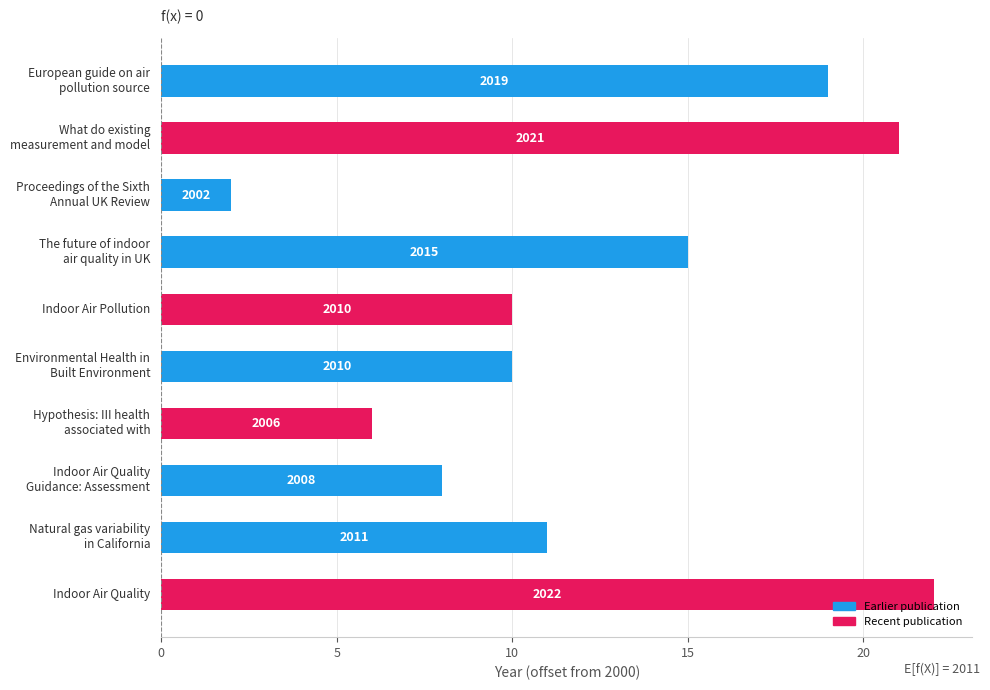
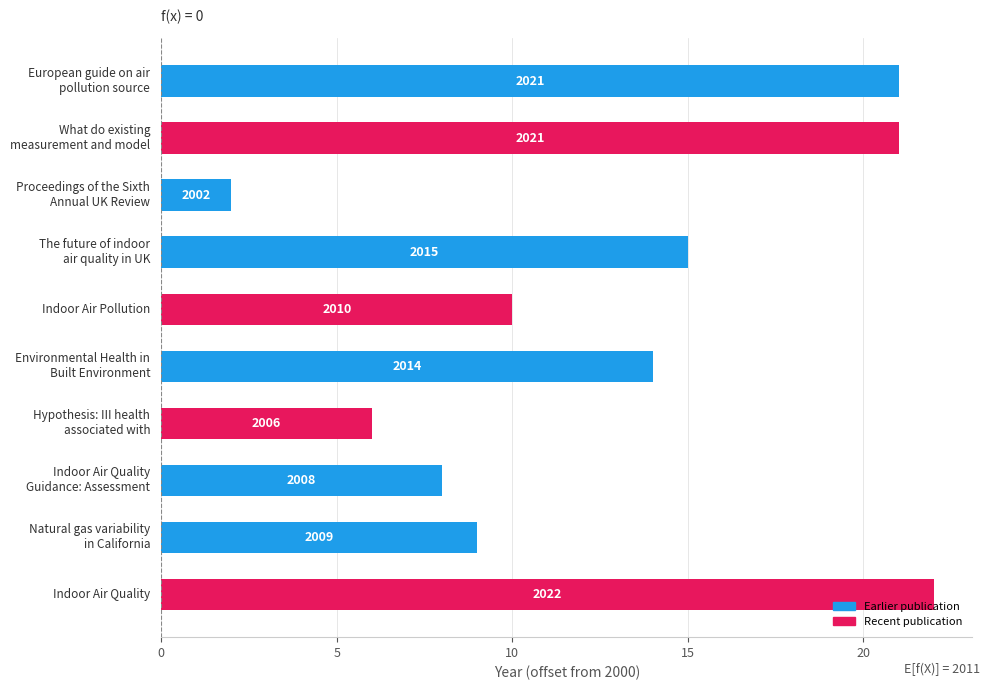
European guide on air pollution source: 2019 -> 2021
Environmental Health in Built Environment: 2010 -> 2014
Natural gas variability in California: 2011 -> 2009
